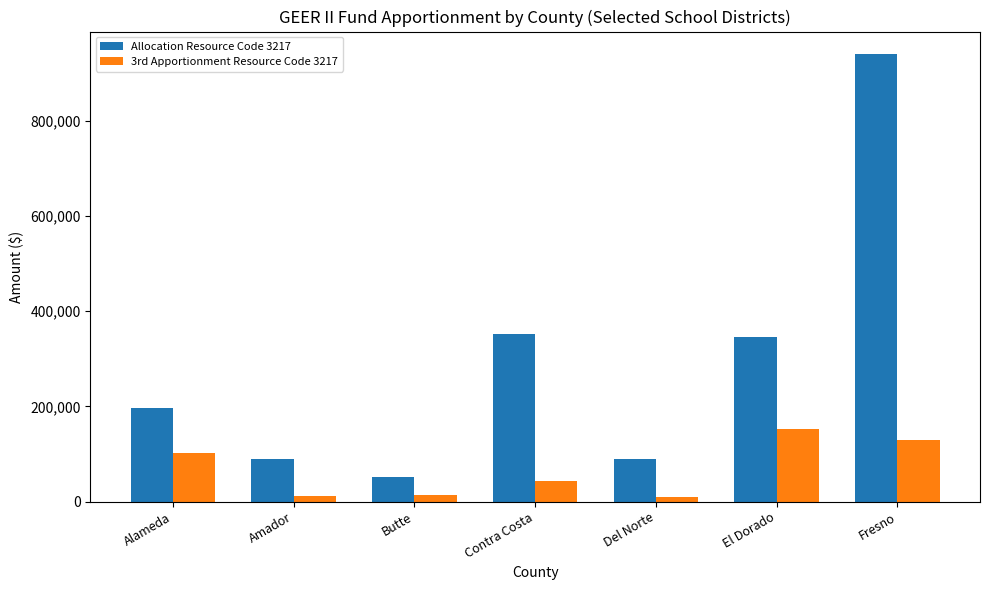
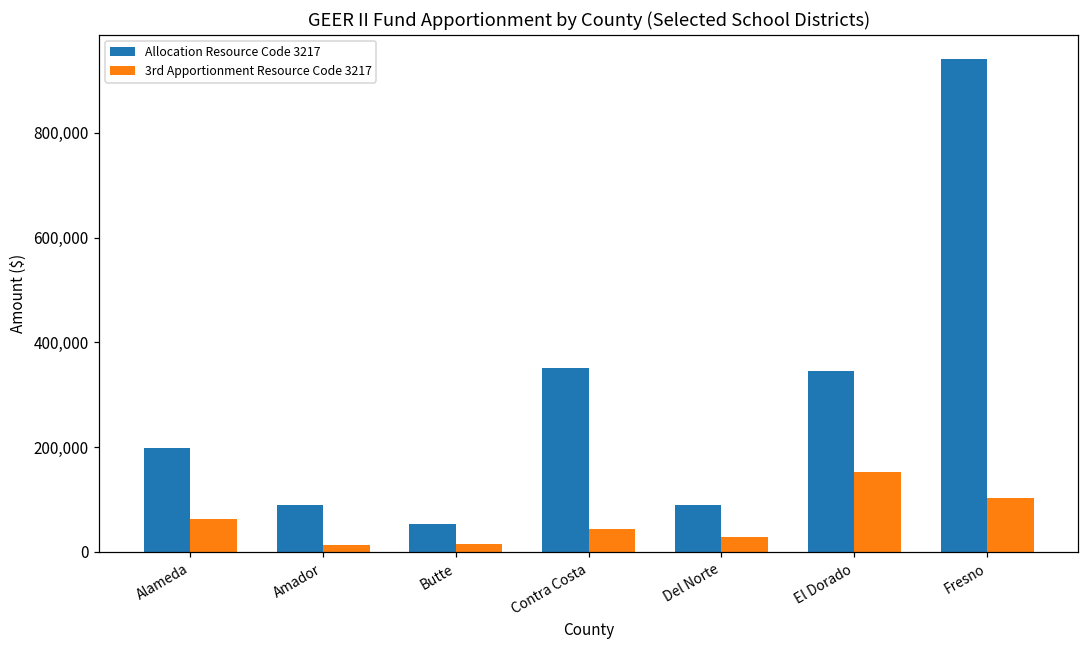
3rd Apportionment Resource Code 3217, Alameda: 100,000 -> 60,000
3rd Apportionment Resource Code 3217, Del Norte: 10,000 -> 30,000
3rd Apportionment Resource Code 3217, Fresno: 130,000 -> 100,000
